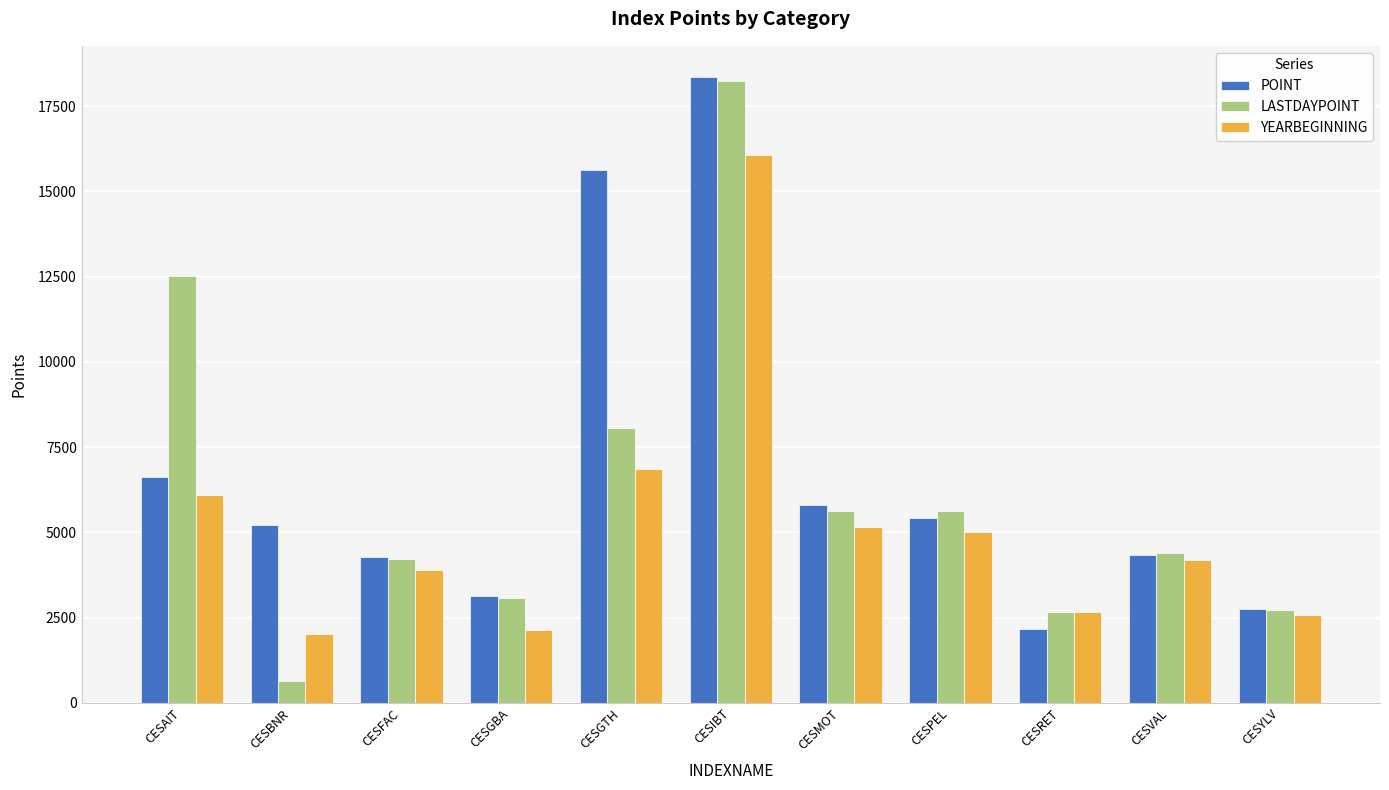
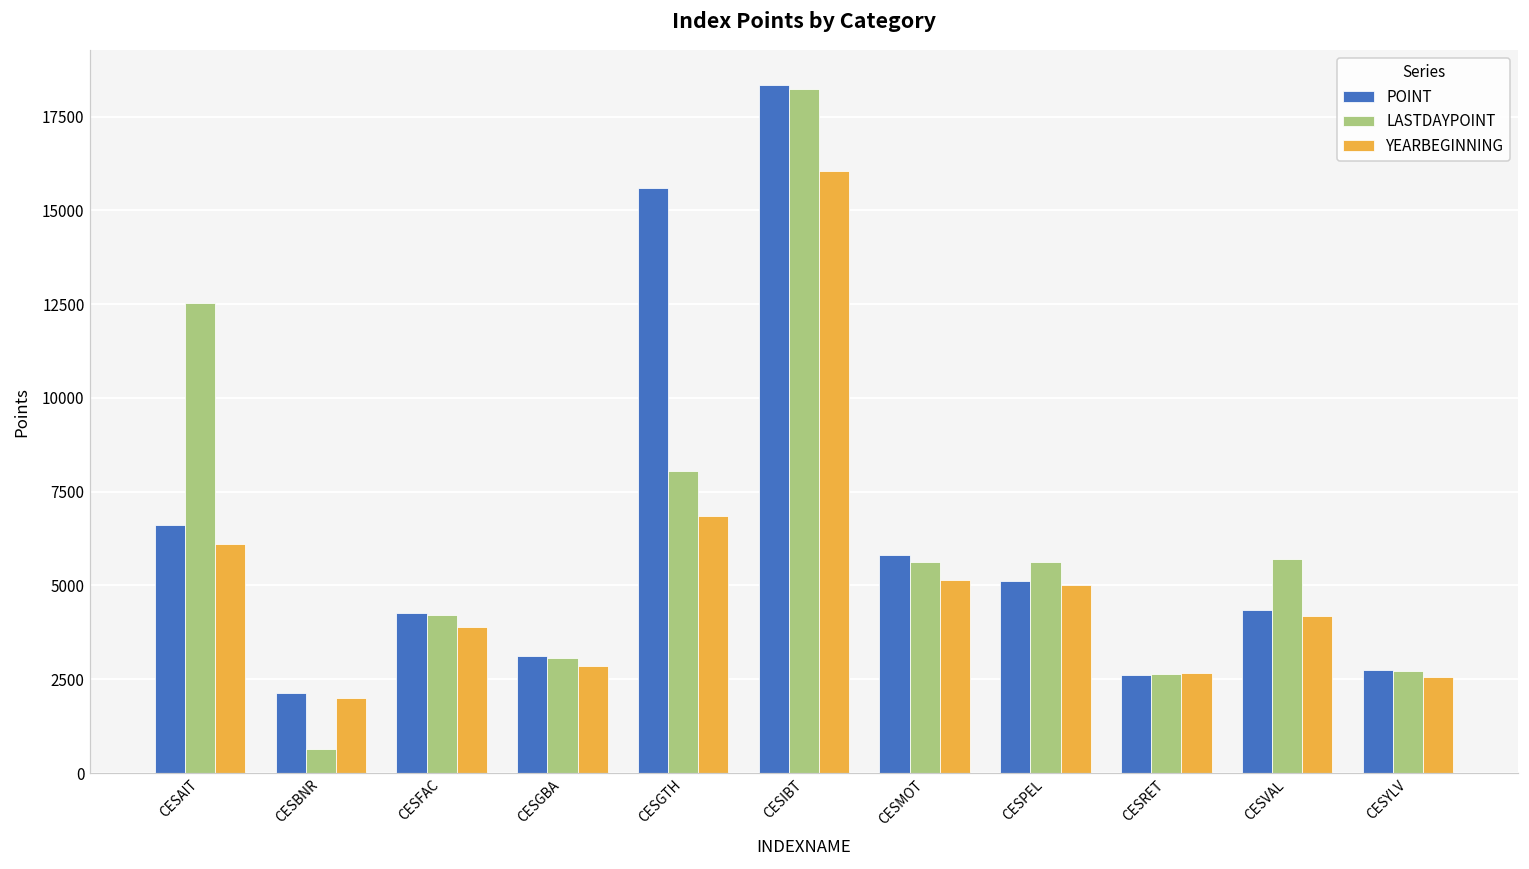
POINT, CESBNR: 5200 -> 2100
YEARBEGINNING, CESGBA: 2100 -> 2900
POINT, CESPEL: 5400 -> 5100
POINT, CESRET: 2200 -> 2600
LASTDAYPOINT, CESVAL: 4400 -> 5700
